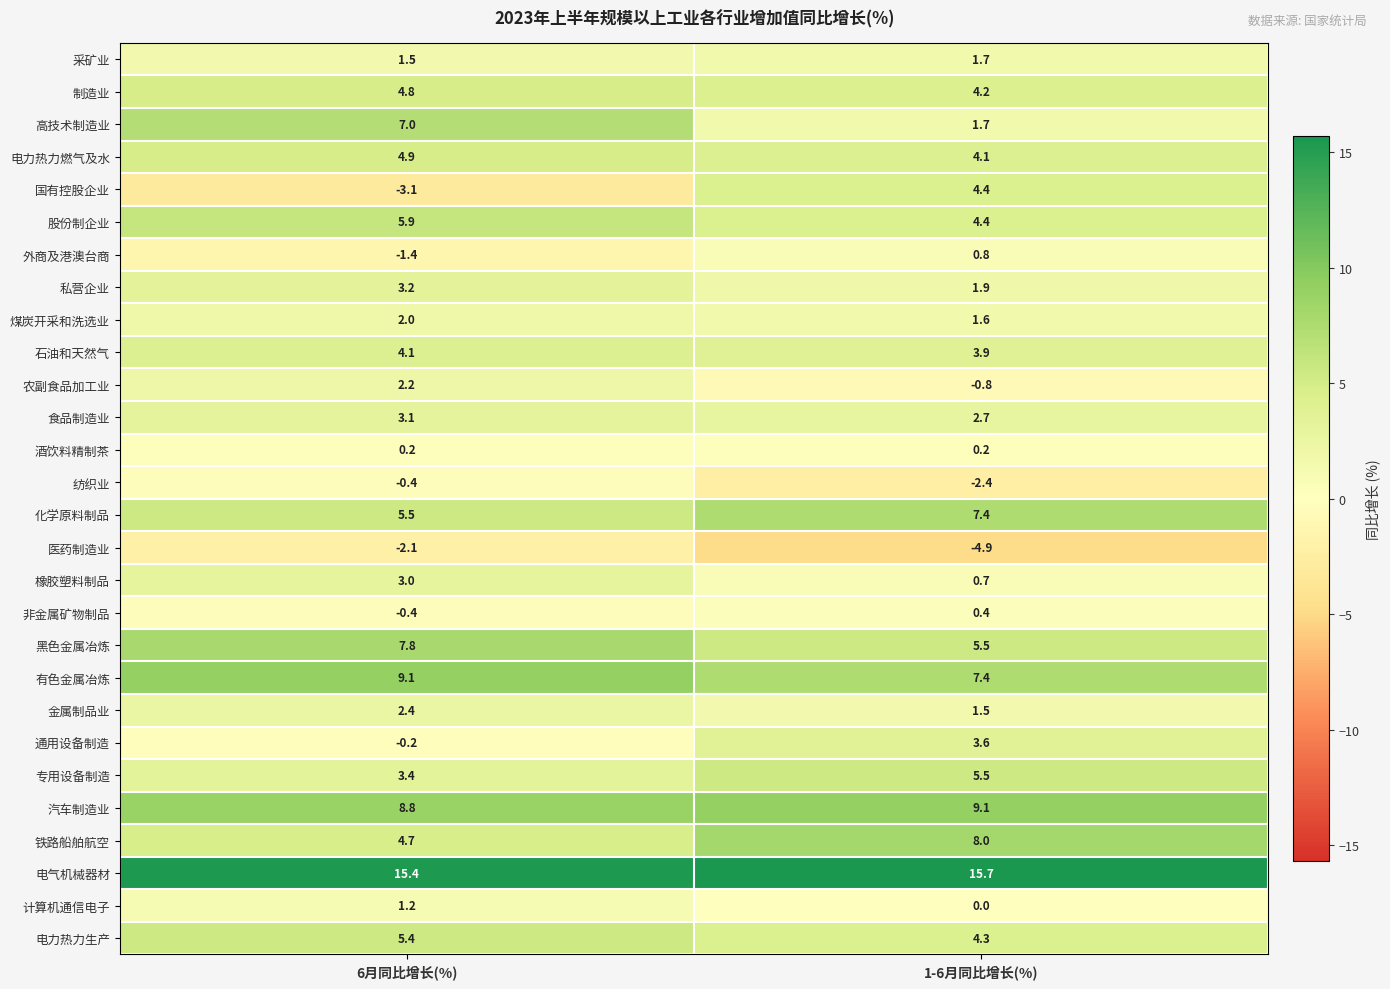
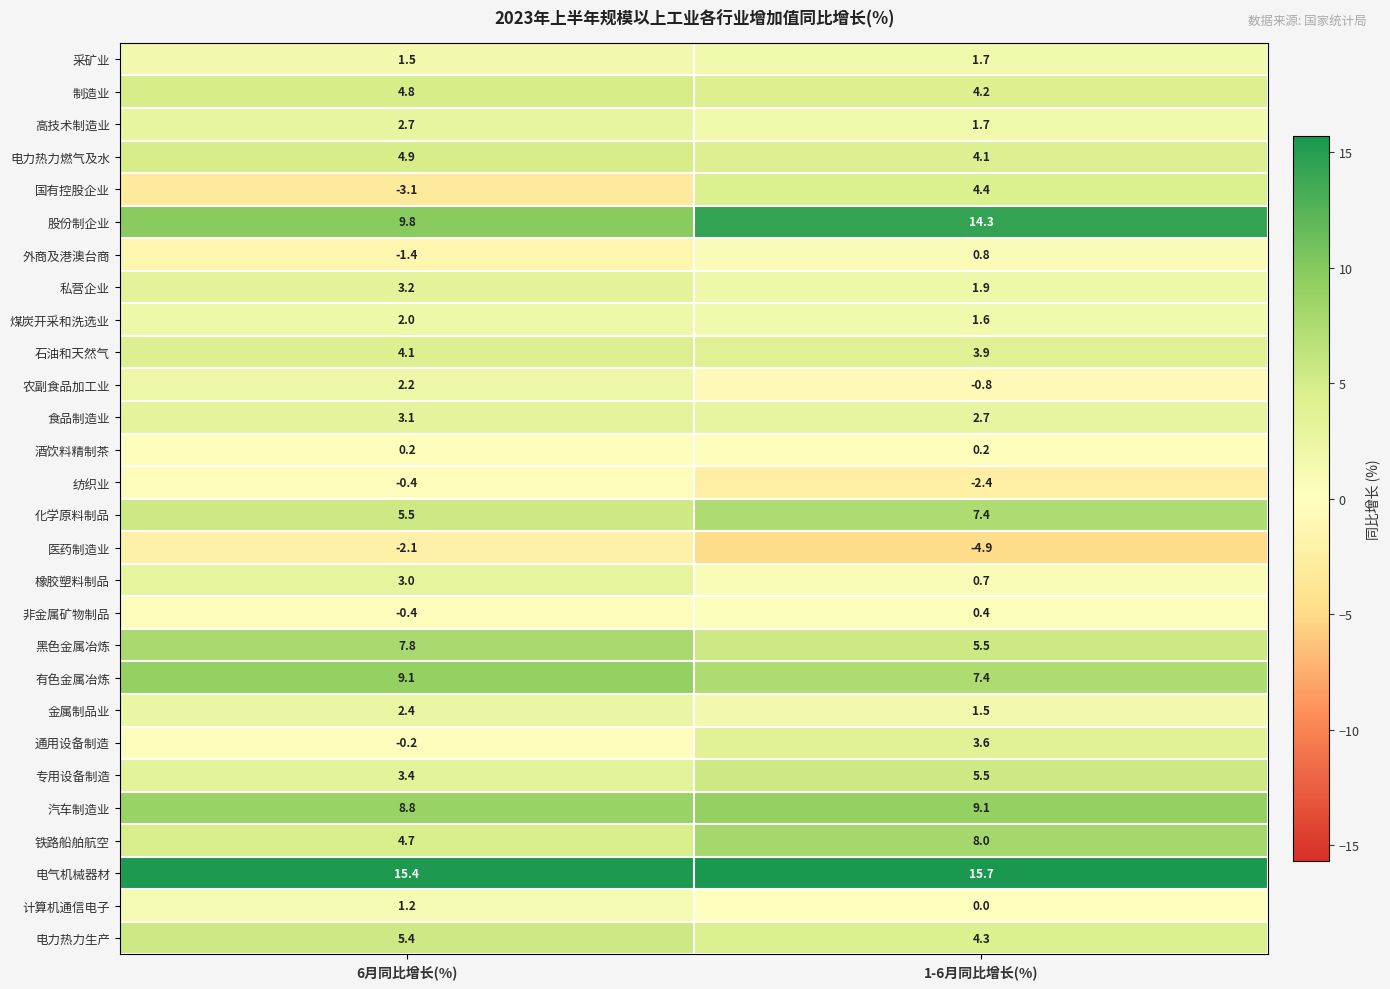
高技术制造业, 6月同比增长(%): 7.0 -> 2.7
股份制企业, 6月同比增长(%): 5.9 -> 9.8
股份制企业, 1-6月同比增长(%): 4.4 -> 14.3
